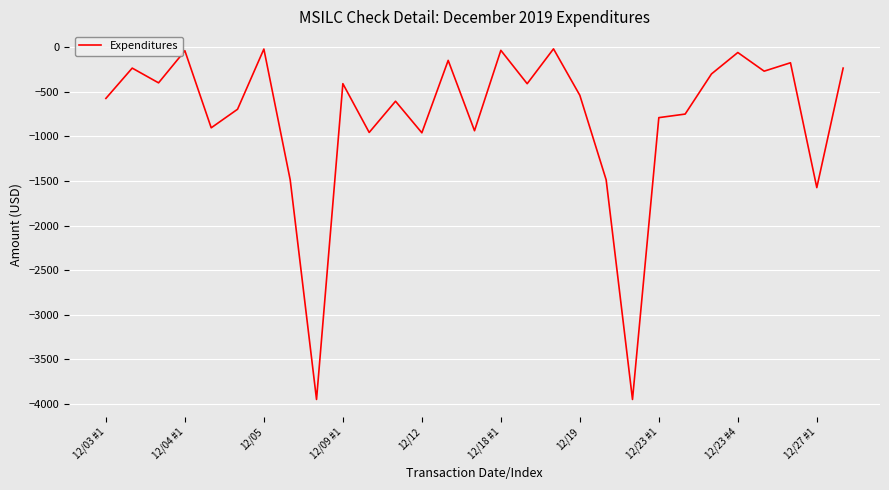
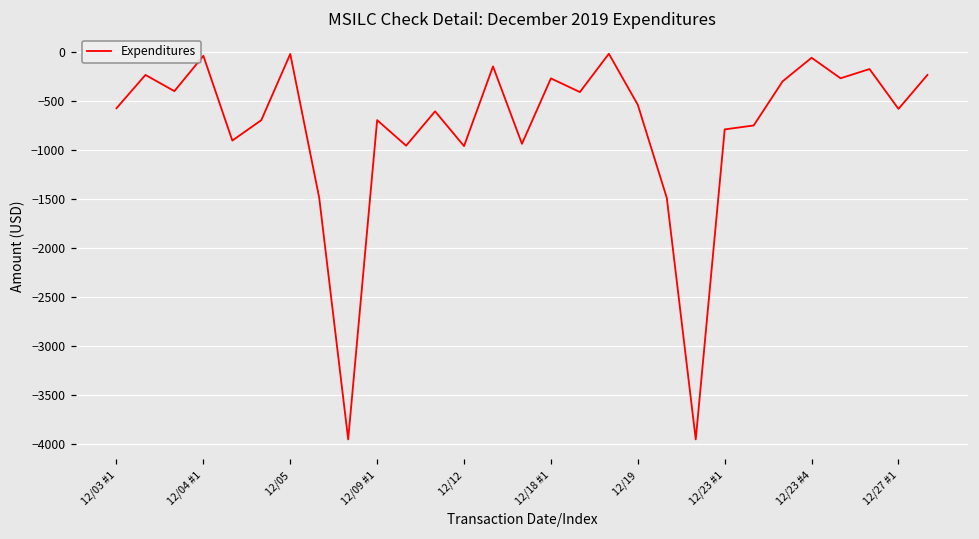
12/09 #1: -400 -> -700
12/18 #1: 0 -> -300
12/27 #1: -1600 -> -600
